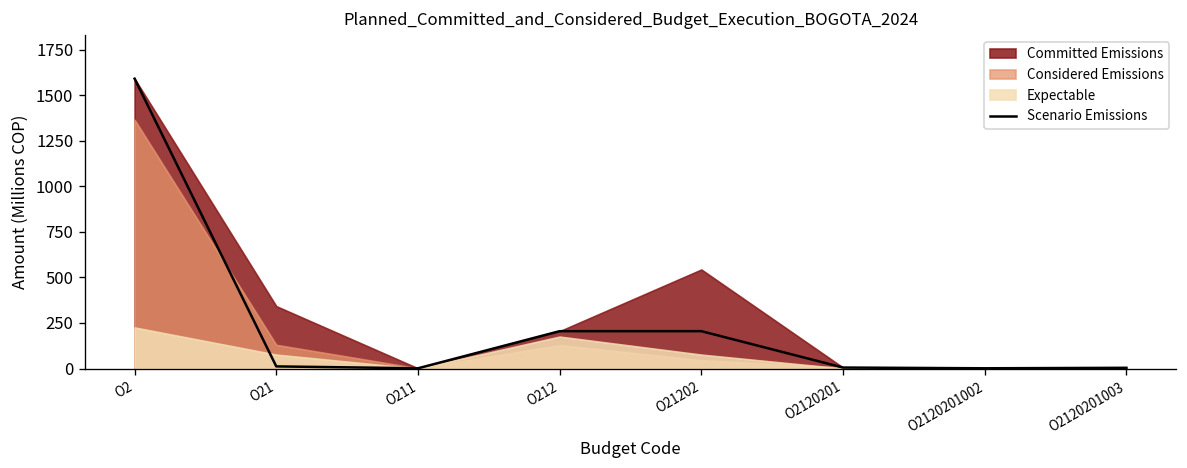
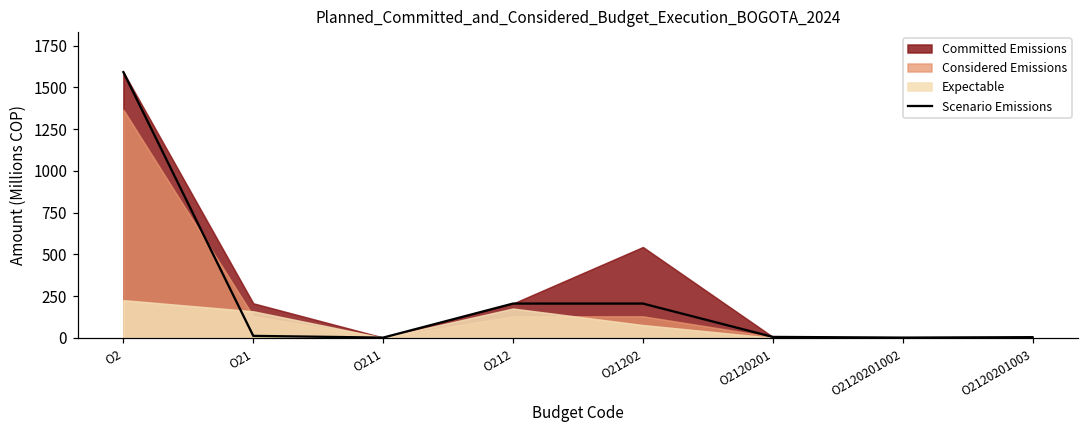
Committed Emissions, O21: 340 -> 210
Expectable, O21: 80 -> 160
Considered Emissions, O21202: 50 -> 130
